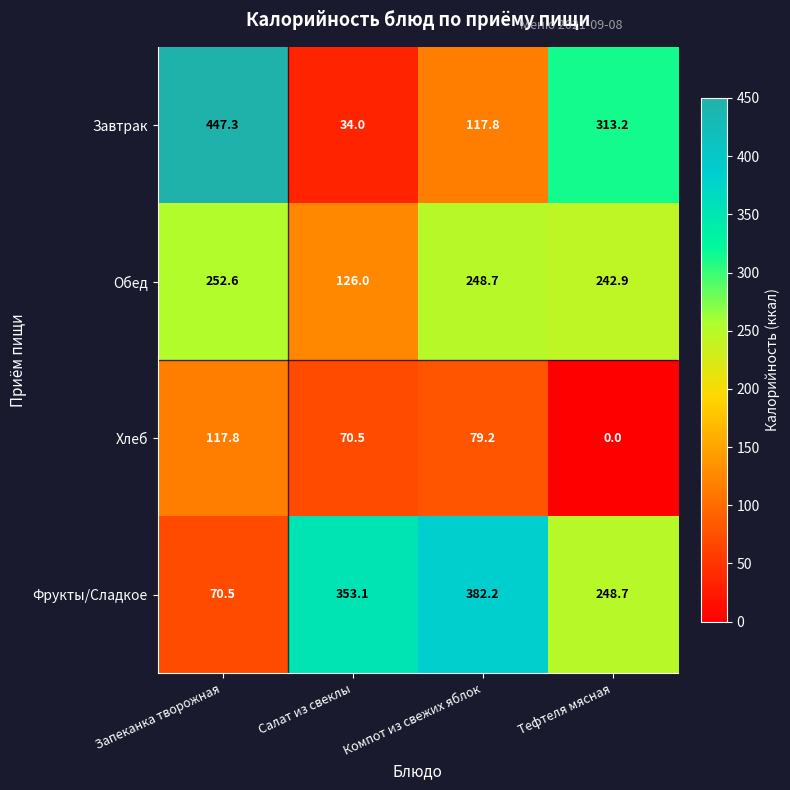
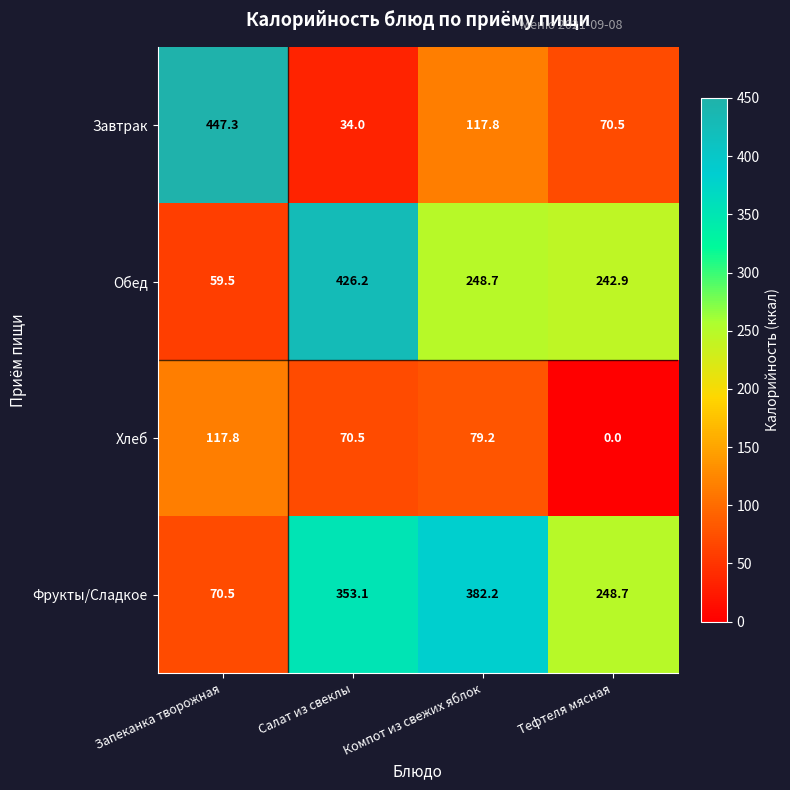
Завтрак, Тефтеля мясная: 313.2 -> 70.5
Обед, Запеканка творожная: 252.6 -> 59.5
Обед, Салат из свеклы: 126.0 -> 426.2
